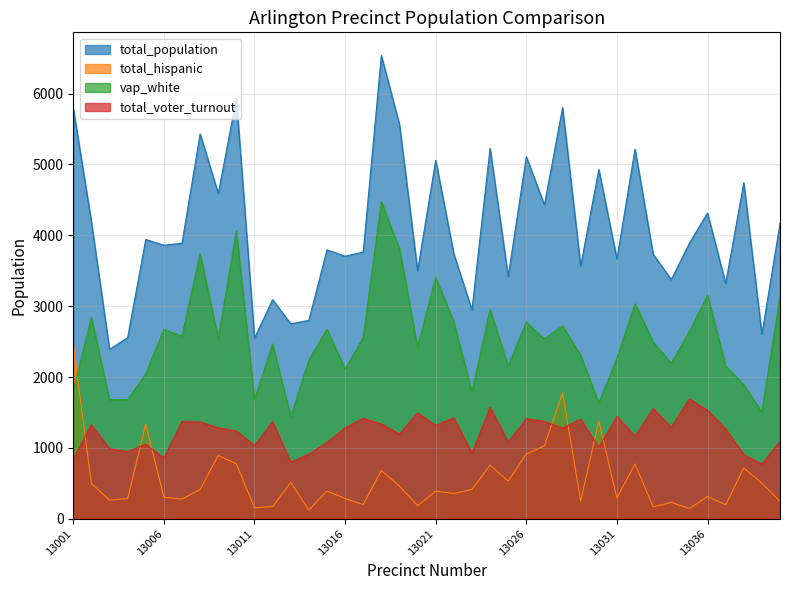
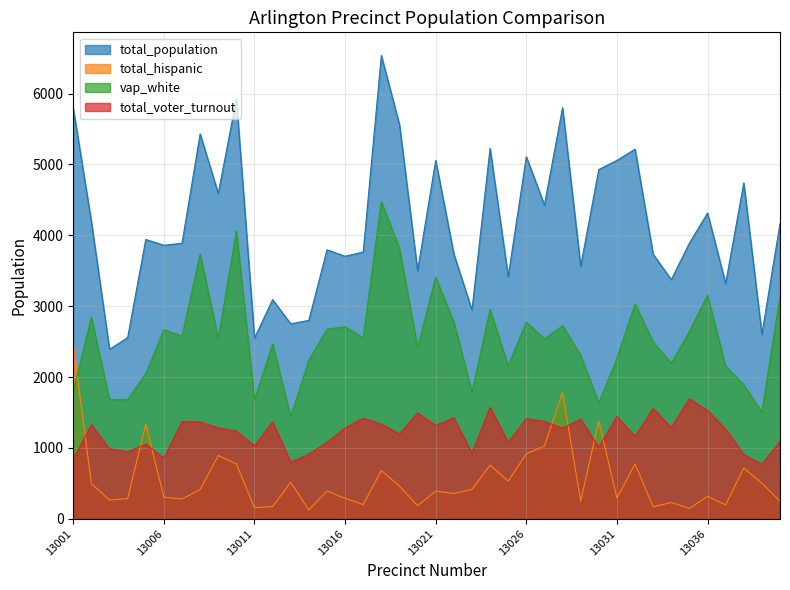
vap_white, 13016: 2100 -> 2700
total_population, 13031: 3700 -> 5100
